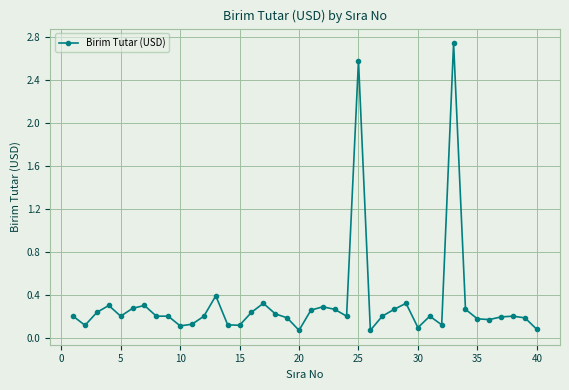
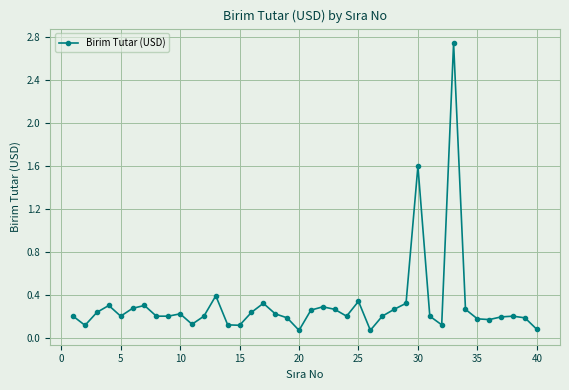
10: 0.12 -> 0.23
25: 2.58 -> 0.34
30: 0.1 -> 1.6
